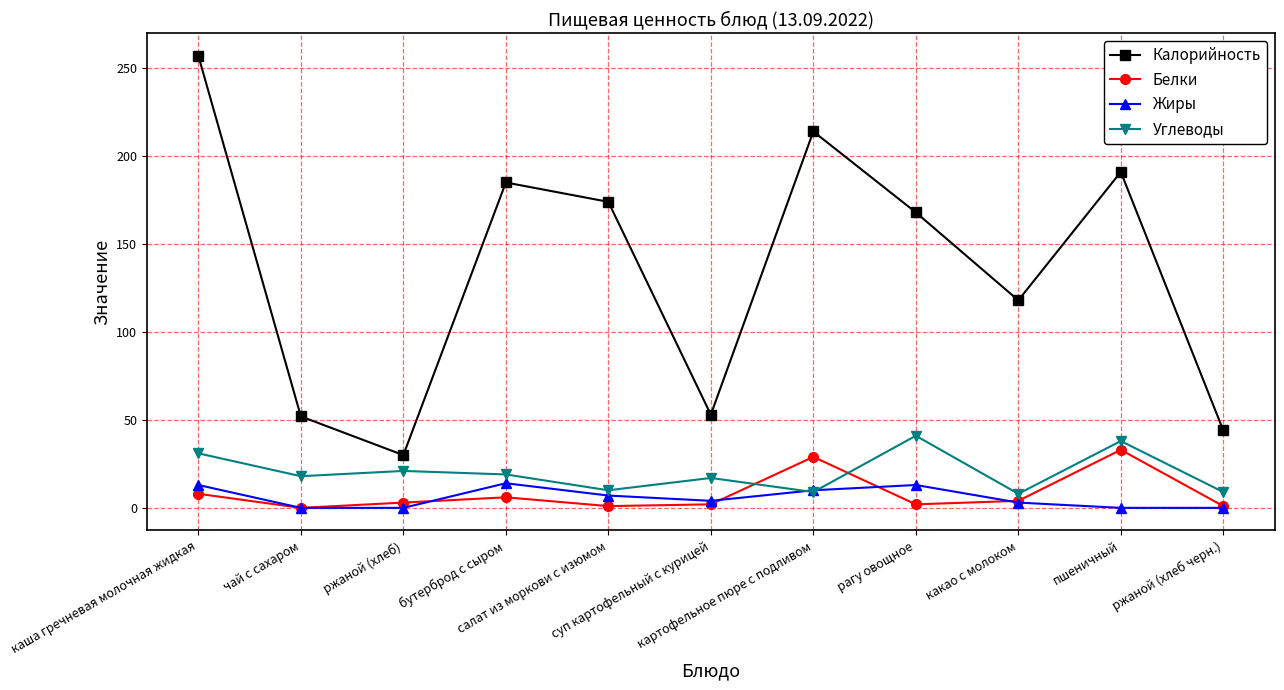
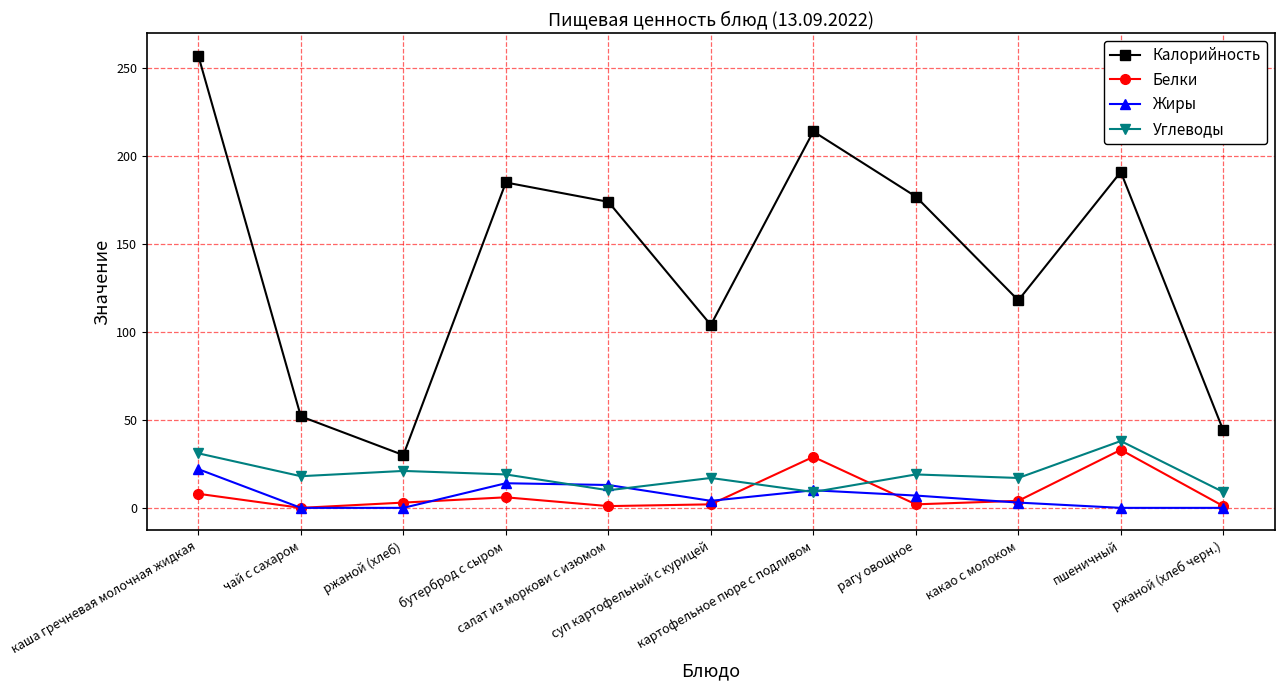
Жиры, каша гречневая молочная жидкая: 13 -> 22
Жиры, салат из моркови с изюмом: 7 -> 13
Калорийность, суп картофельный с курицей: 53 -> 104
Калорийность, рагу овощное: 168 -> 177
Жиры, рагу овощное: 13 -> 7
Углеводы, рагу овощное: 41 -> 19
Углеводы, какао с молоком: 8 -> 17
